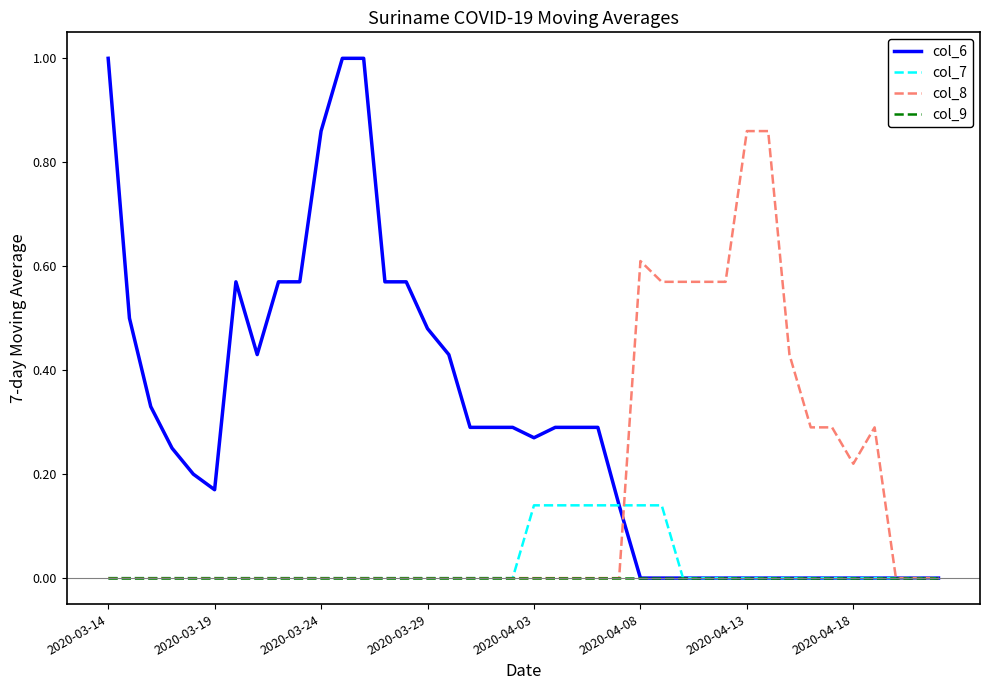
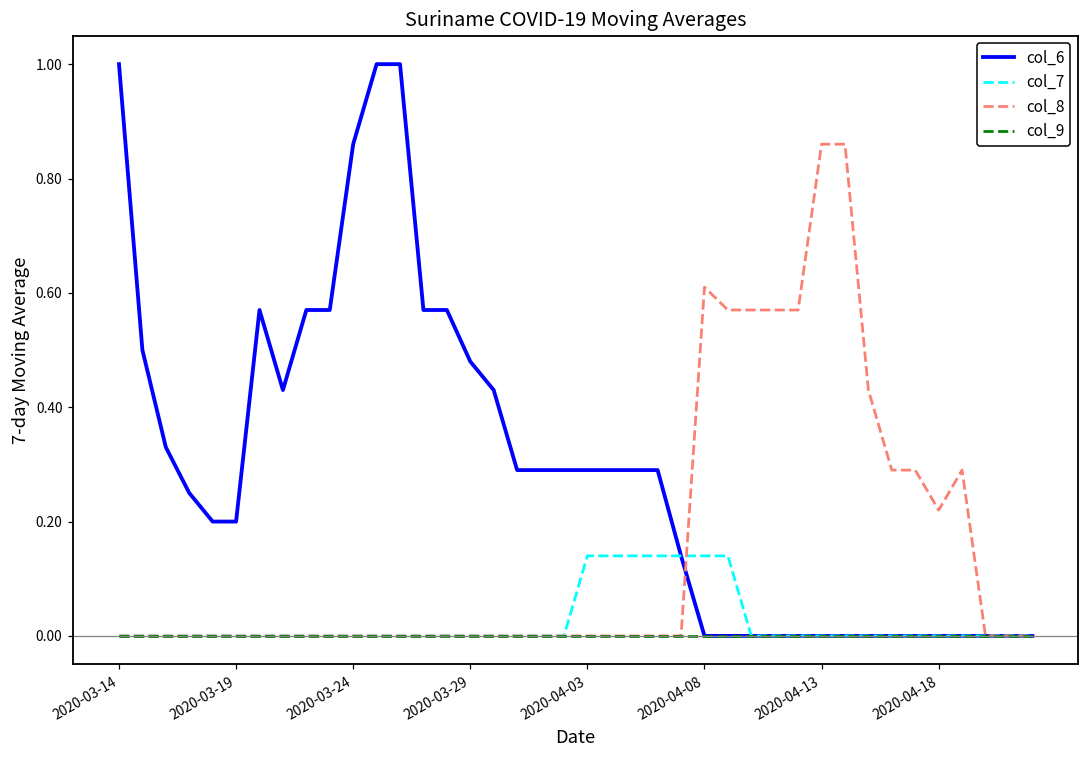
col_6, 2020-03-19: 0.17 -> 0.20
col_6, 2020-04-03: 0.27 -> 0.29
